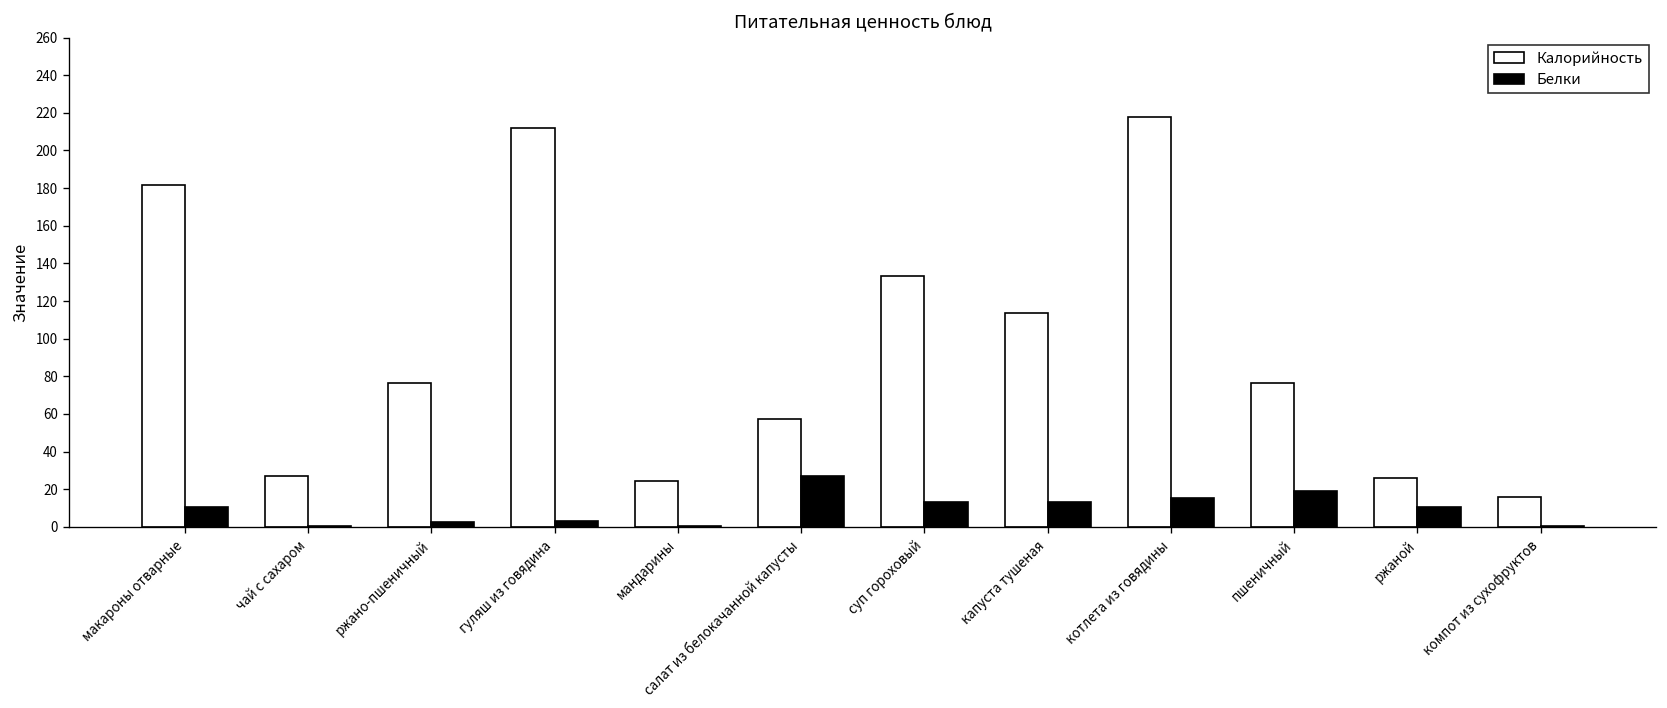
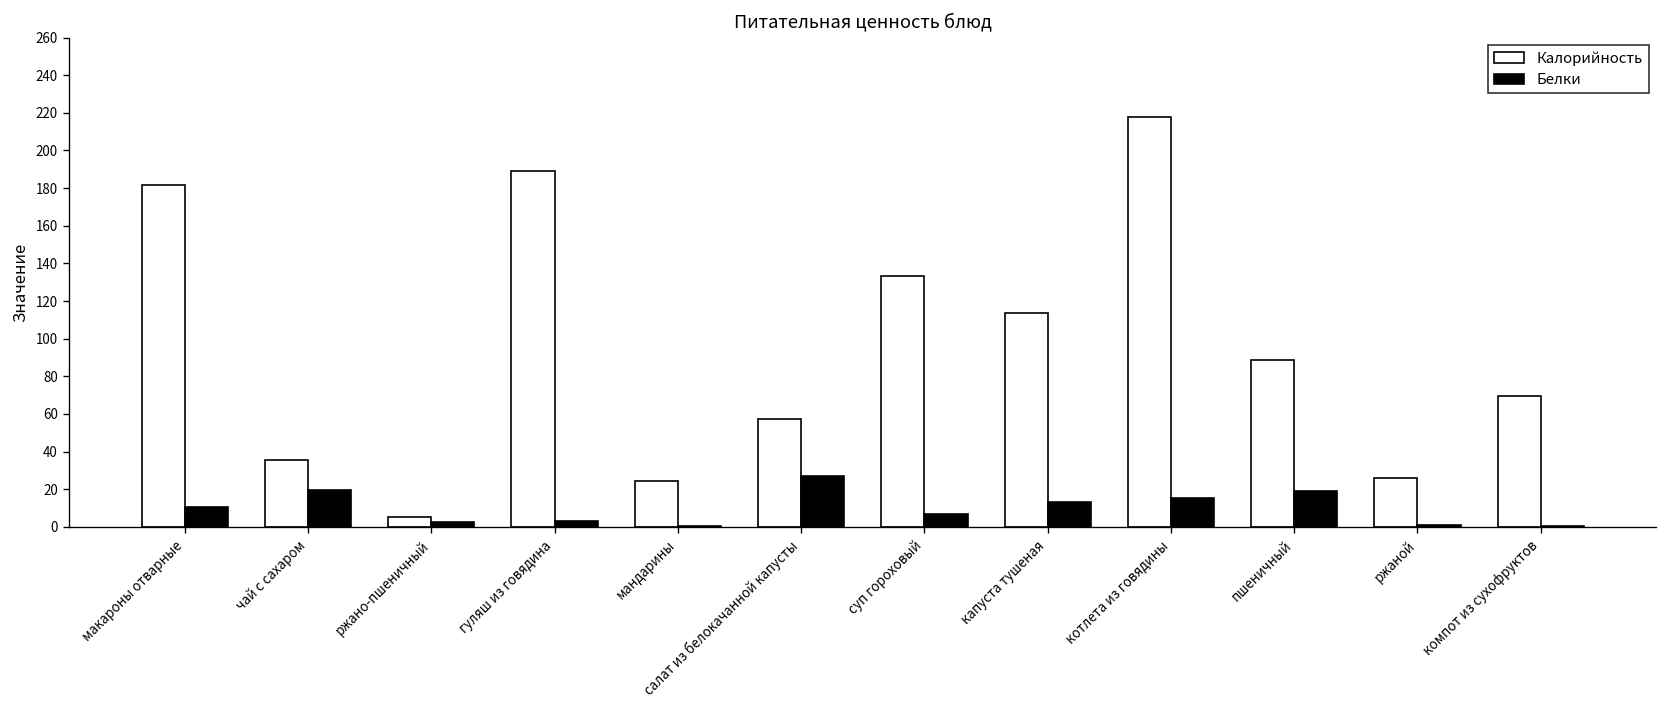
Калорийность, чай с сахаром: 27 -> 36
Белки, чай с сахаром: 0 -> 20
Калорийность, ржано-пшеничный: 77 -> 5
Калорийность, гуляш из говядина: 212 -> 189
Белки, суп гороховый: 13 -> 7
Калорийность, пшеничный: 77 -> 89
Белки, ржаной: 11 -> 1
Калорийность, компот из сухофруктов: 16 -> 69
